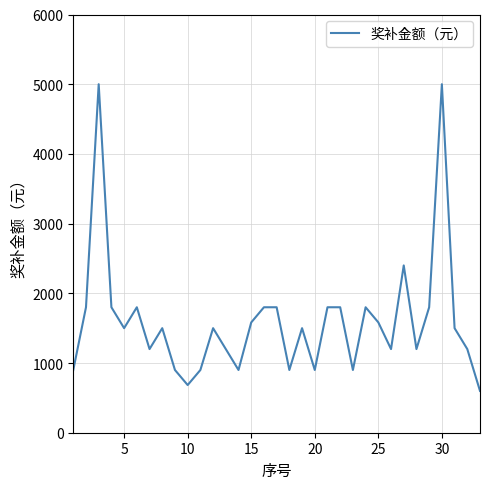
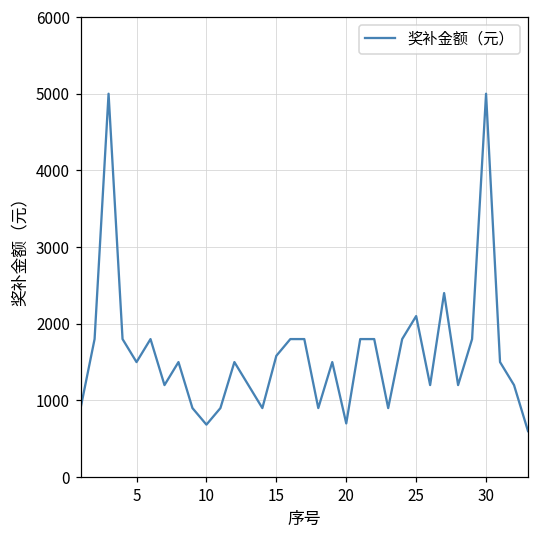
20: 900 -> 700
25: 1600 -> 2100
